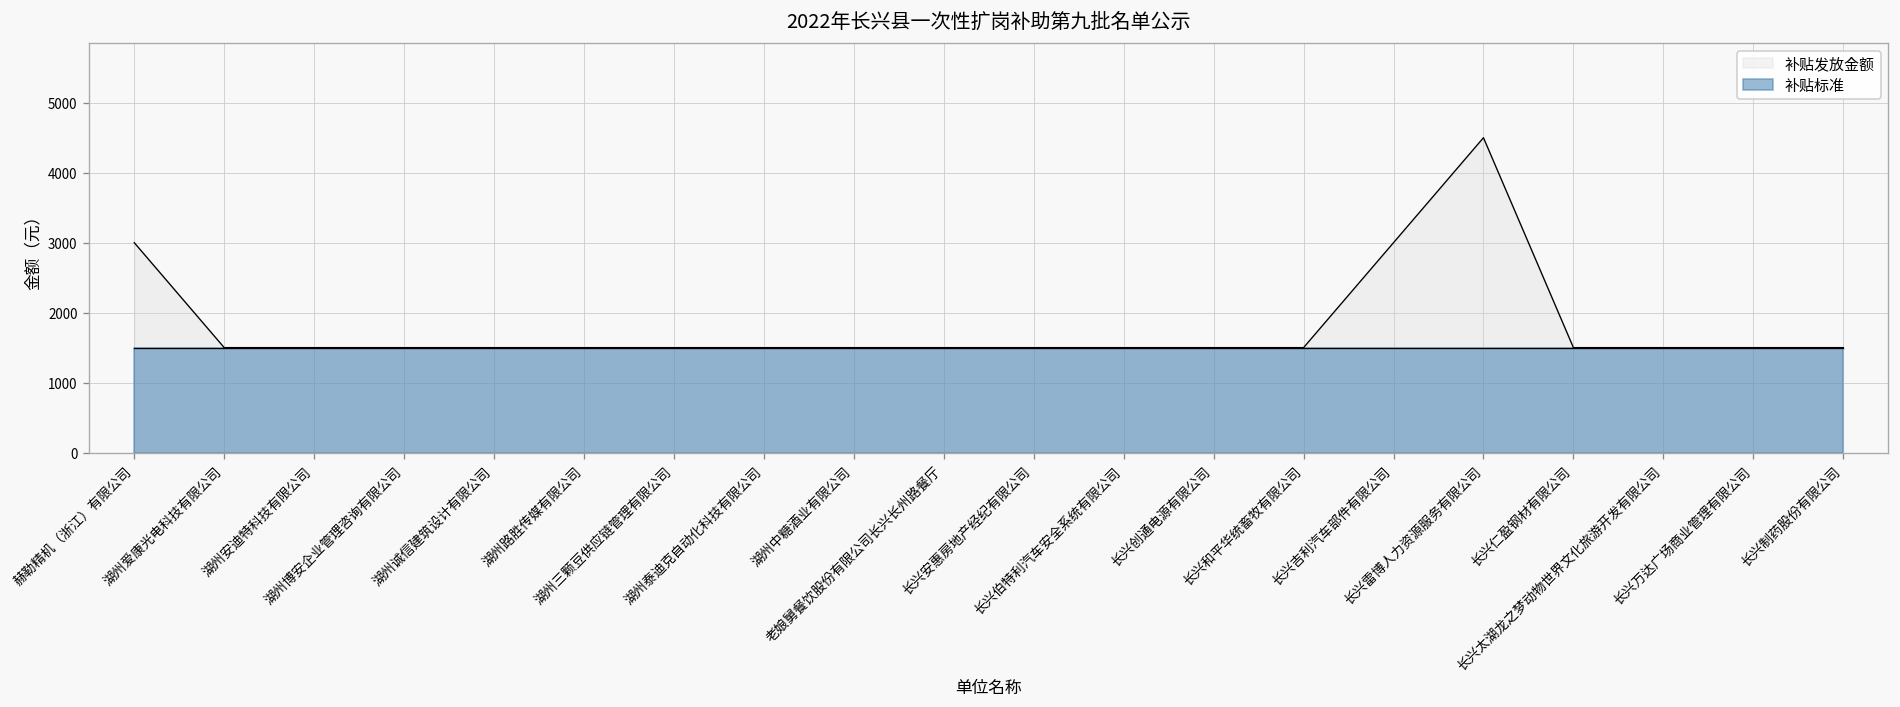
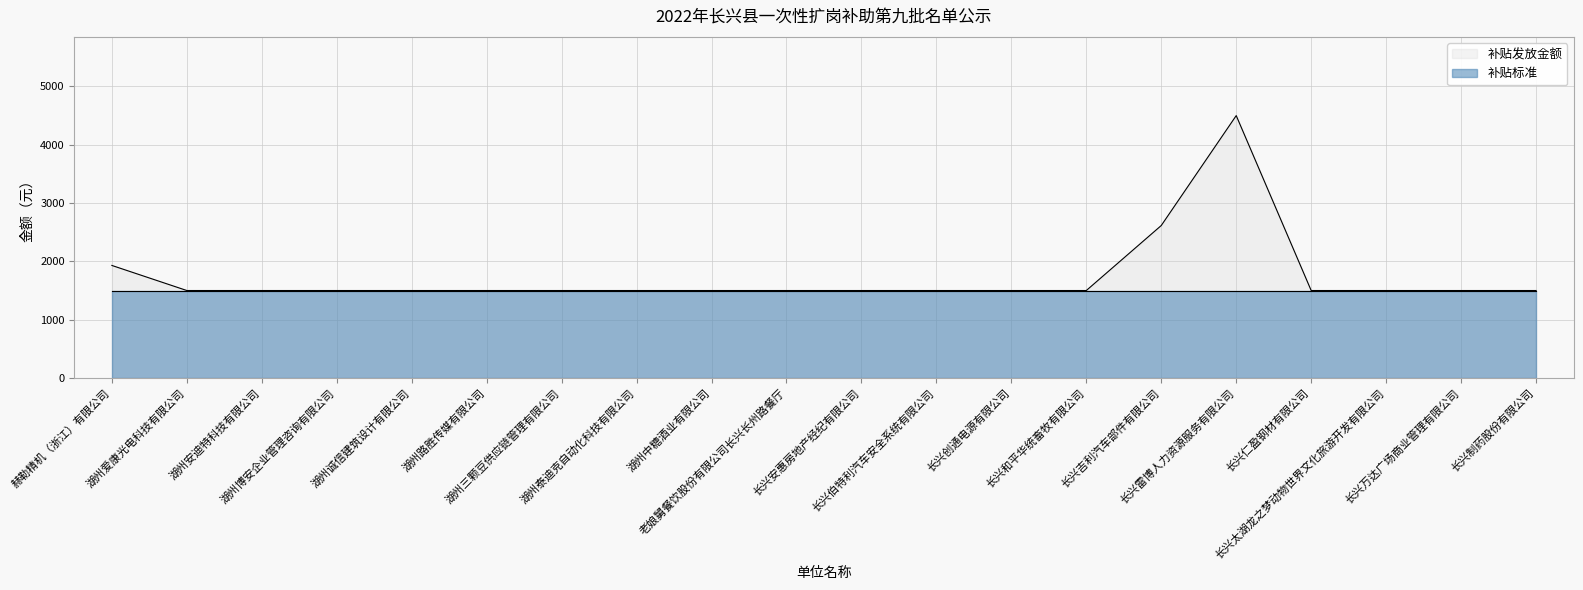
补贴发放金额, 赫勒精机（浙江）有限公司: 3000 -> 1900
补贴发放金额, 长兴吉利汽车部件有限公司: 3000 -> 2600
